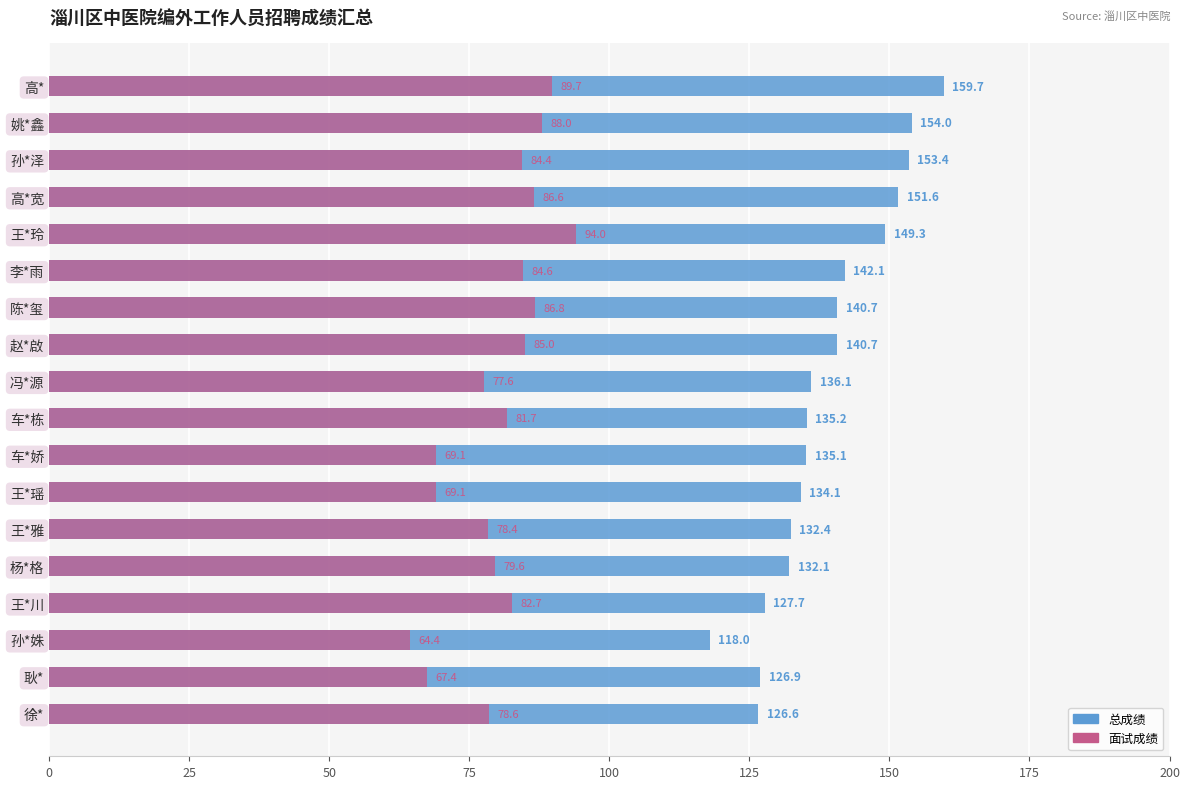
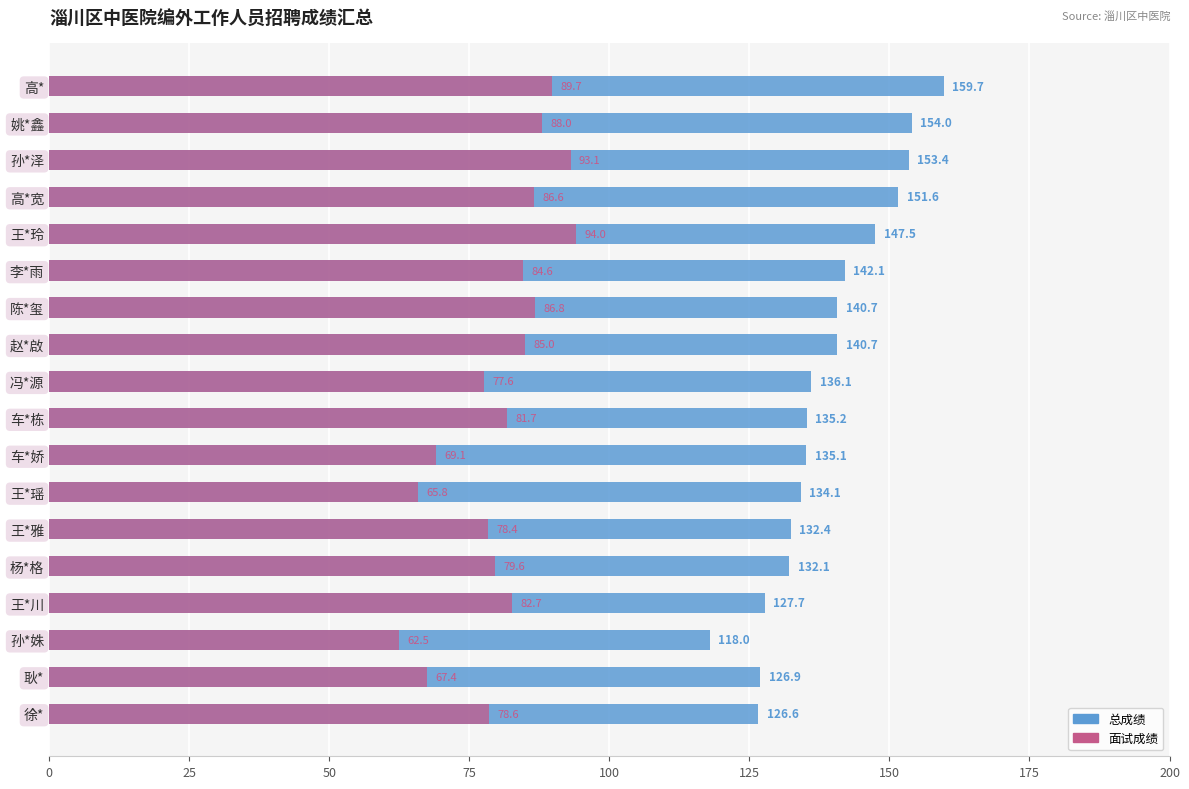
面试成绩, 孙*泽: 84.4 -> 93.1
总成绩, 王*玲: 149.3 -> 147.5
面试成绩, 王*瑶: 69.1 -> 65.8
面试成绩, 孙*姝: 64.4 -> 62.5
